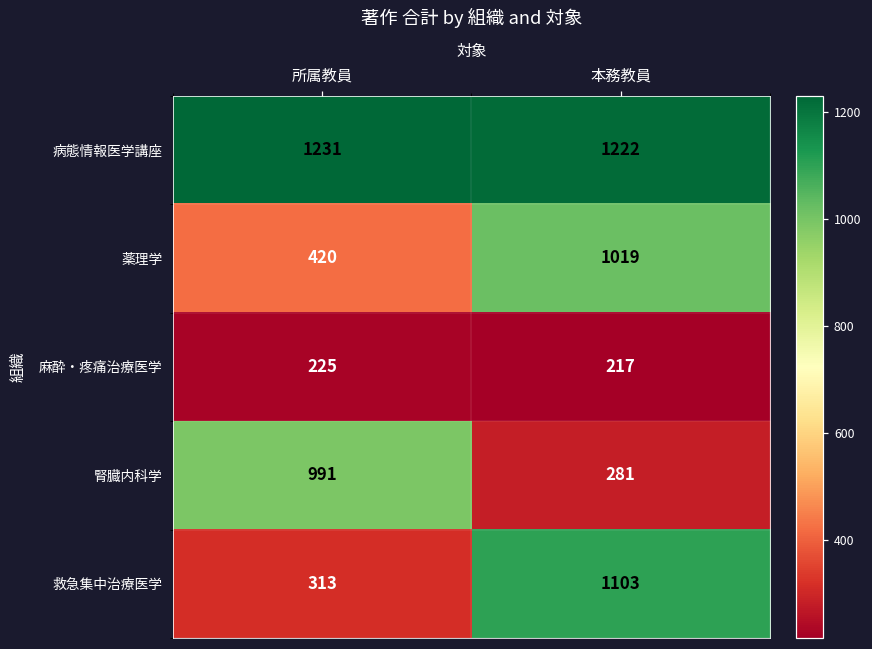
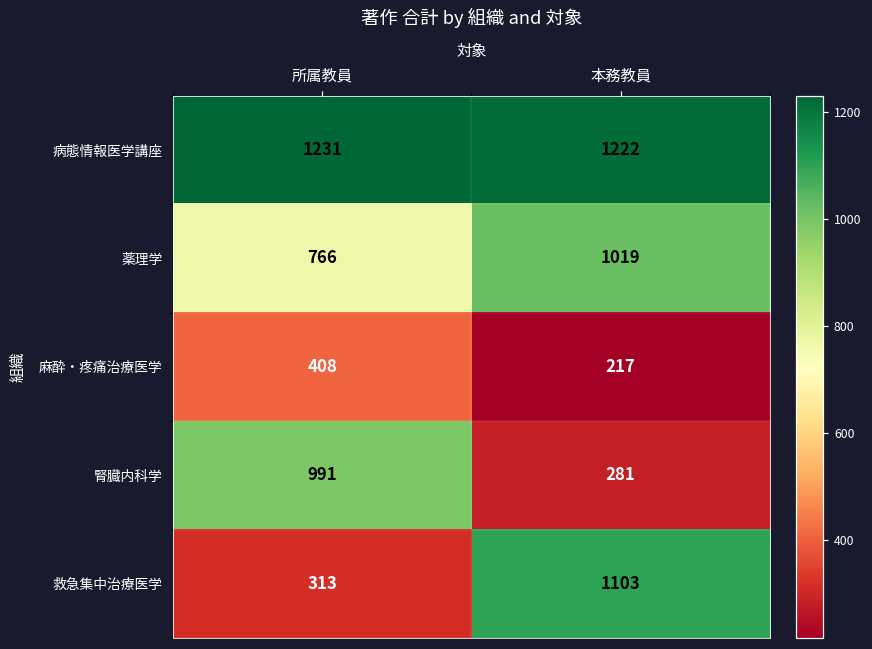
薬理学, 所属教員: 420 -> 766
麻酔・疼痛治療医学, 所属教員: 225 -> 408
